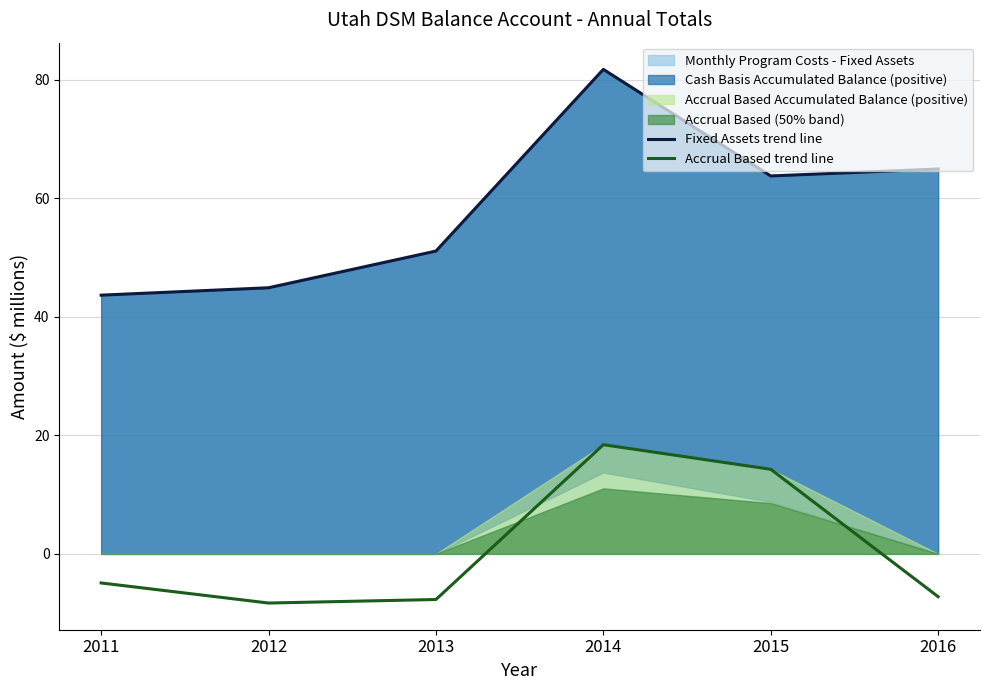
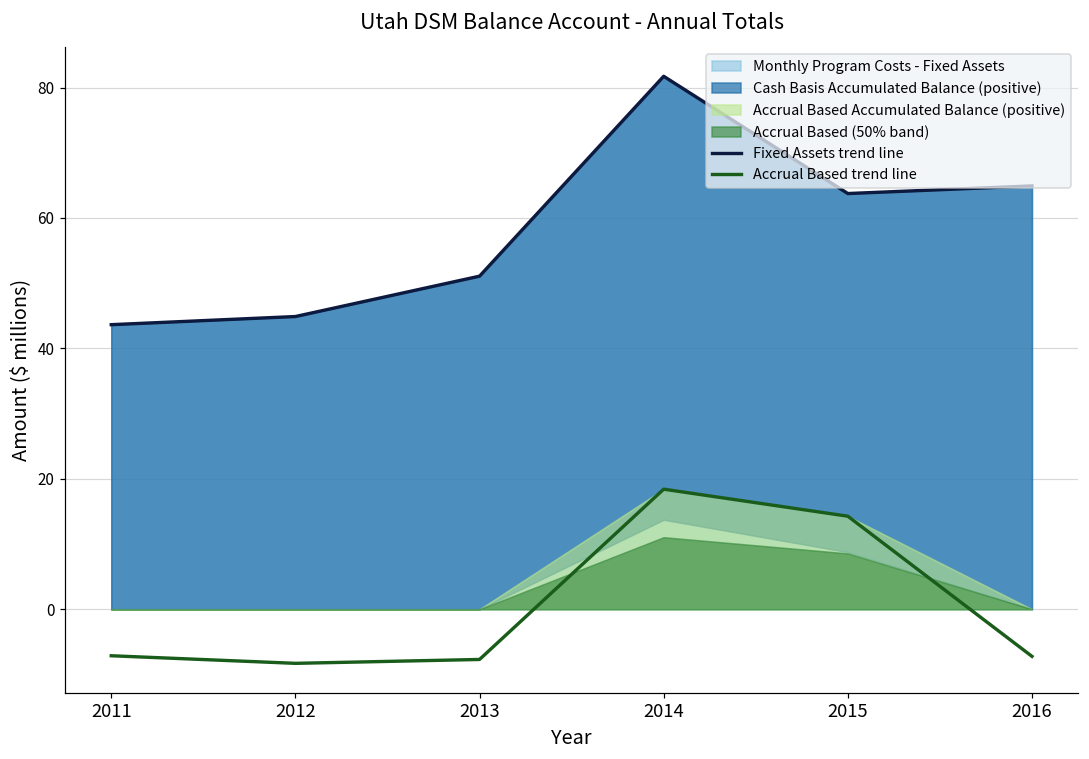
Accrual Based trend line, 2011: -5 -> -7
